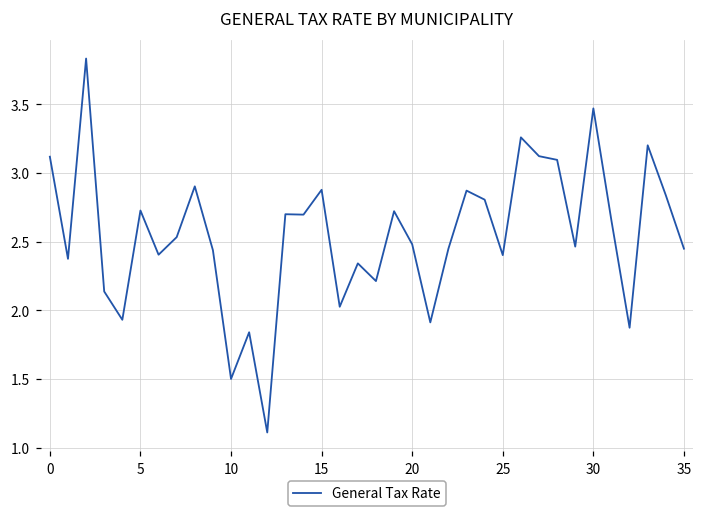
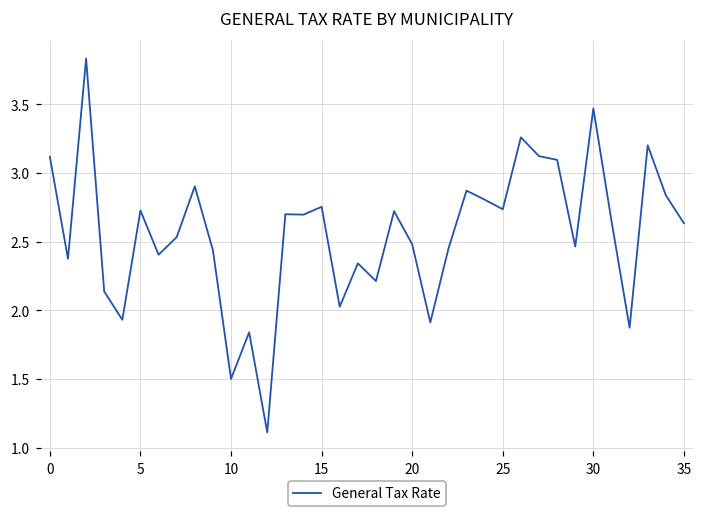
15: 2.88 -> 2.75
25: 2.40 -> 2.74
35: 2.45 -> 2.63
